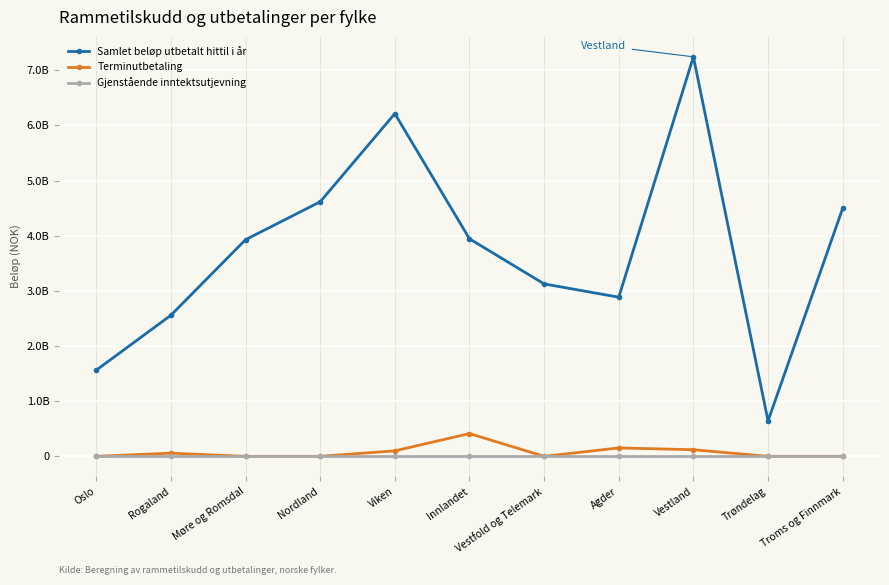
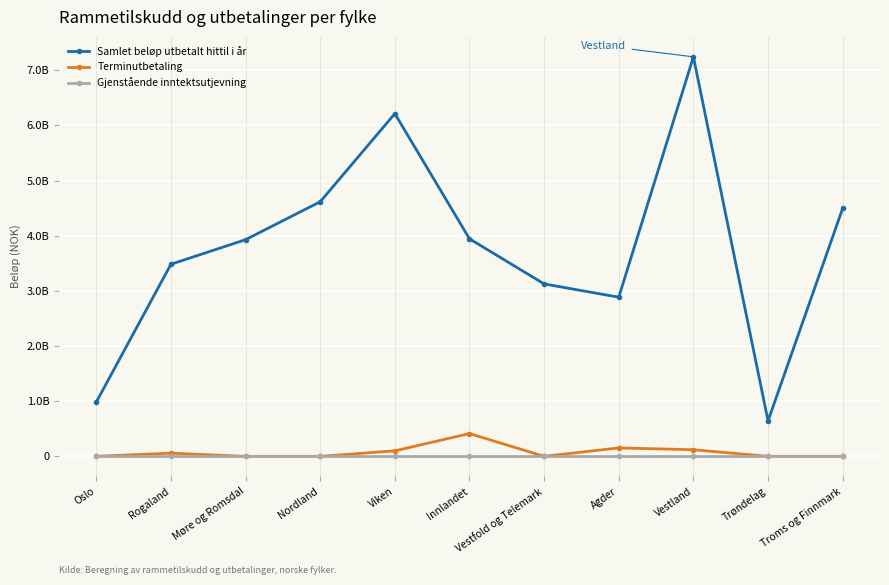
Samlet beløp utbetalt hittil i år, Oslo: 1600000000 -> 1000000000
Samlet beløp utbetalt hittil i år, Rogaland: 2600000000 -> 3500000000
